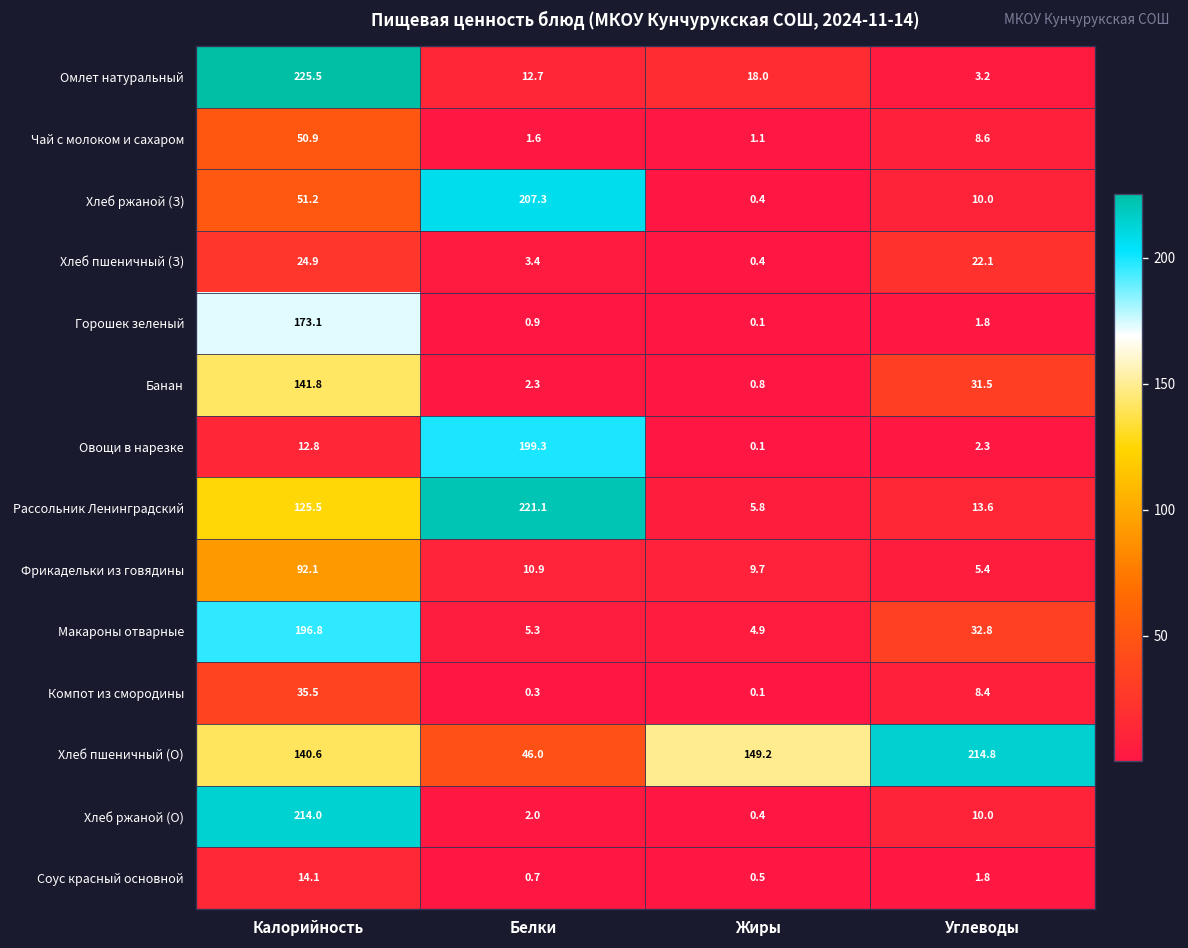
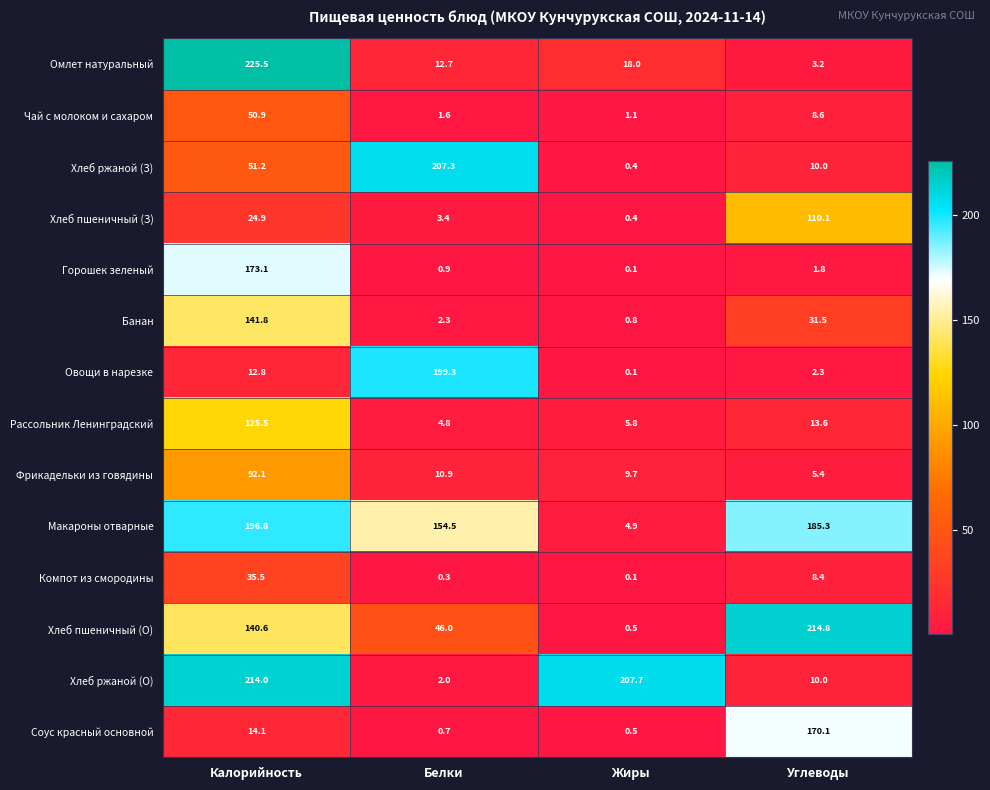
Хлеб пшеничный (З), Углеводы: 22.1 -> 110.1
Рассольник Ленинградский, Белки: 221.1 -> 4.8
Макароны отварные, Белки: 5.3 -> 154.5
Макароны отварные, Углеводы: 32.8 -> 185.3
Хлеб пшеничный (О), Жиры: 149.2 -> 0.5
Хлеб ржаной (О), Жиры: 0.4 -> 207.7
Соус красный основной, Углеводы: 1.8 -> 170.1
